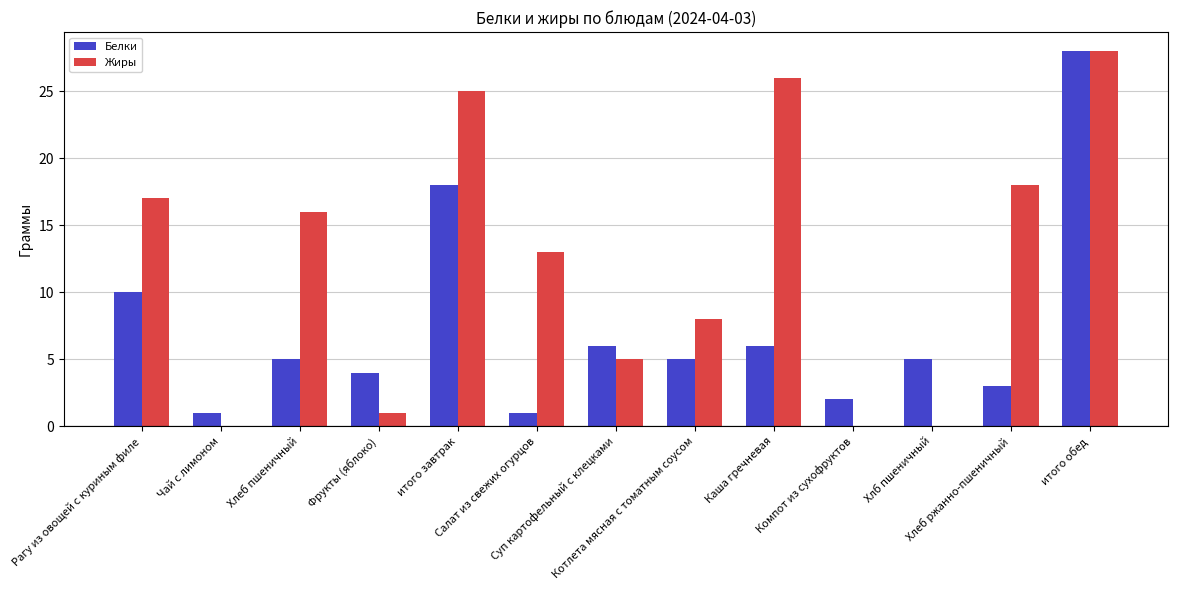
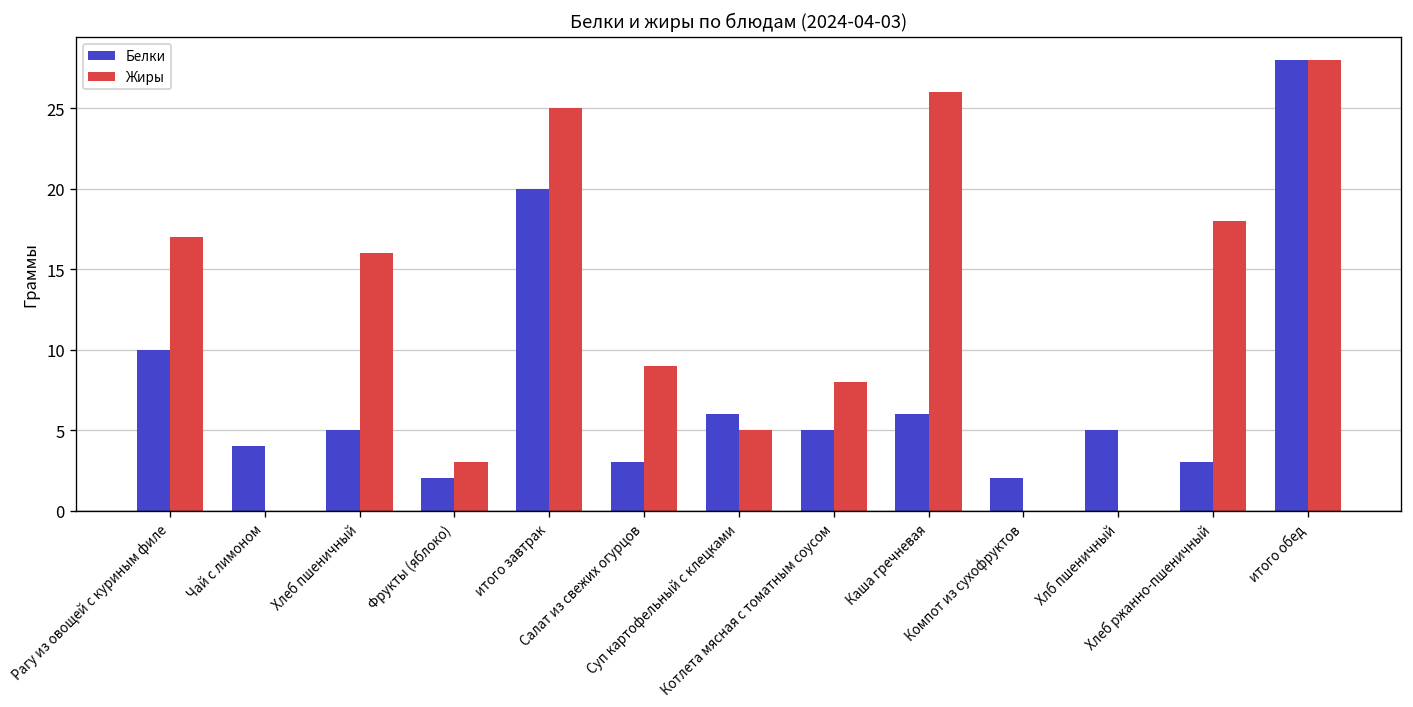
Белки, Чай с лимоном: 1 -> 4
Белки, Фрукты (яблоко): 4 -> 2
Жиры, Фрукты (яблоко): 1 -> 3
Белки, итого завтрак: 18 -> 20
Белки, Салат из свежих огурцов: 1 -> 3
Жиры, Салат из свежих огурцов: 13 -> 9
